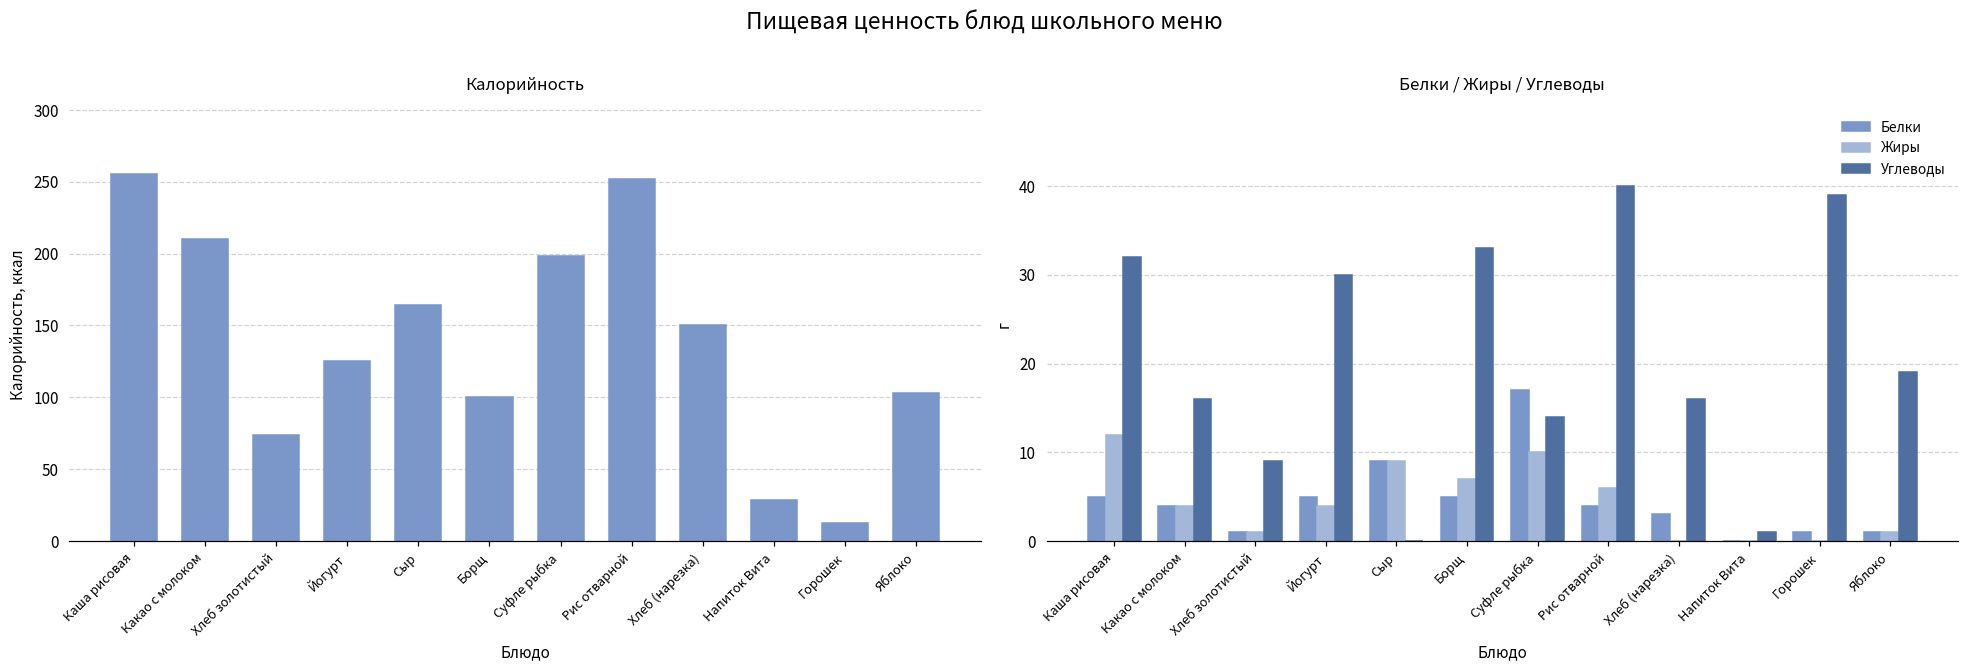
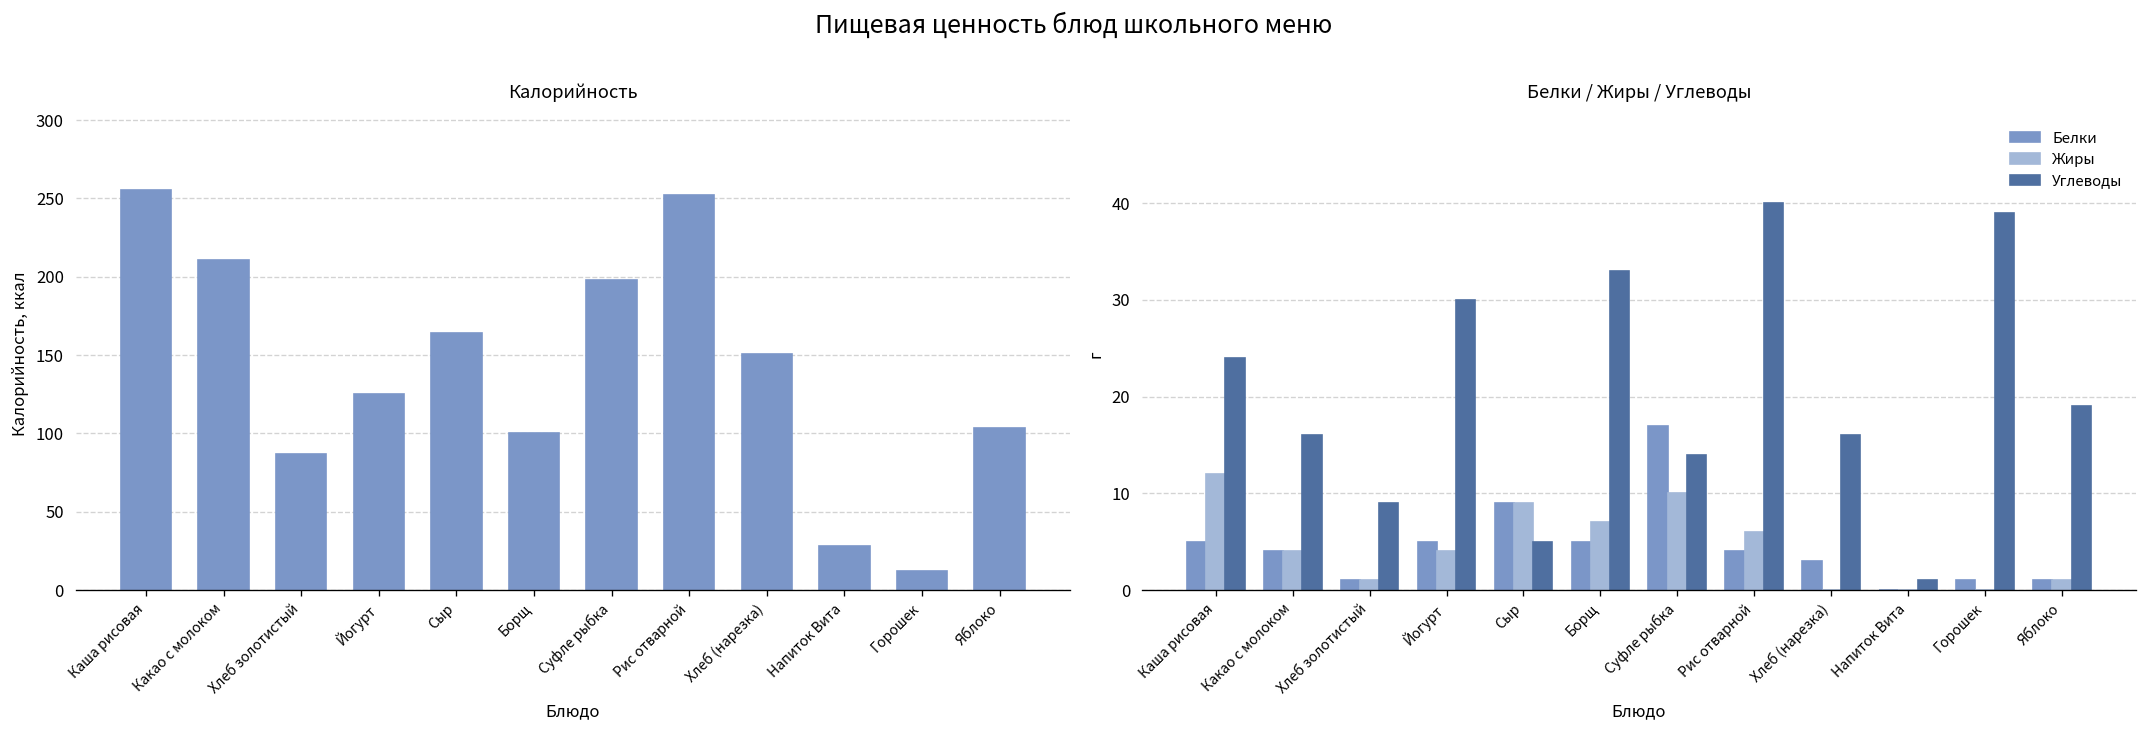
Калорийность, Хлеб золотистый: 74 -> 87
Белки / Жиры / Углеводы, Углеводы, Каша рисовая: 32 -> 24
Белки / Жиры / Углеводы, Углеводы, Сыр: 0 -> 5
